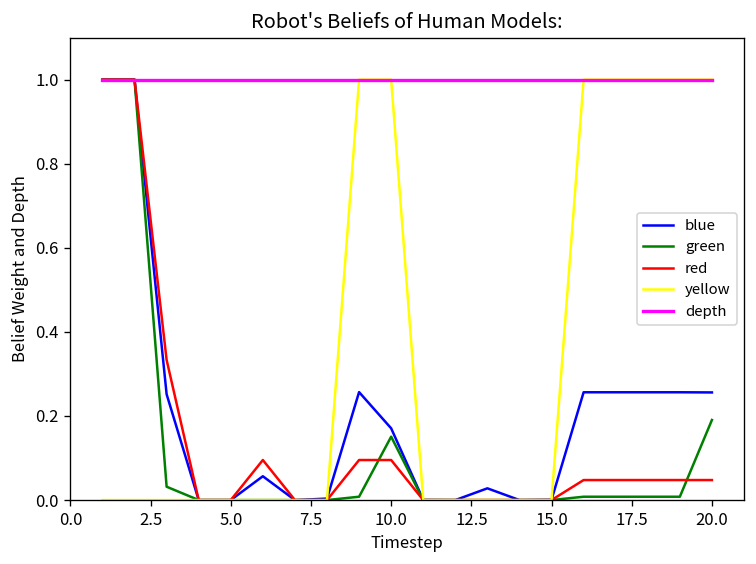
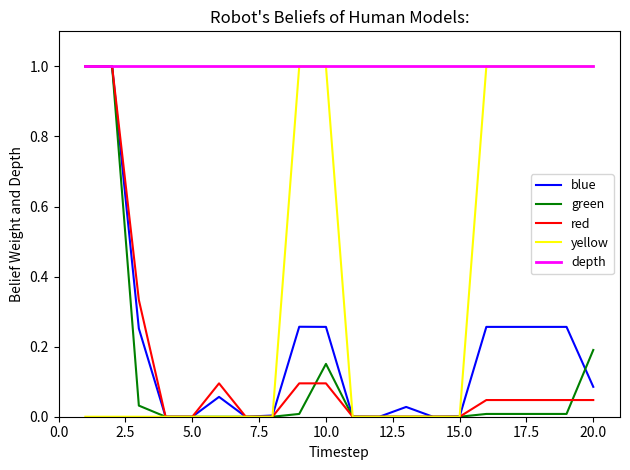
blue, 10.0: 0.17 -> 0.26
blue, 20.0: 0.26 -> 0.09
